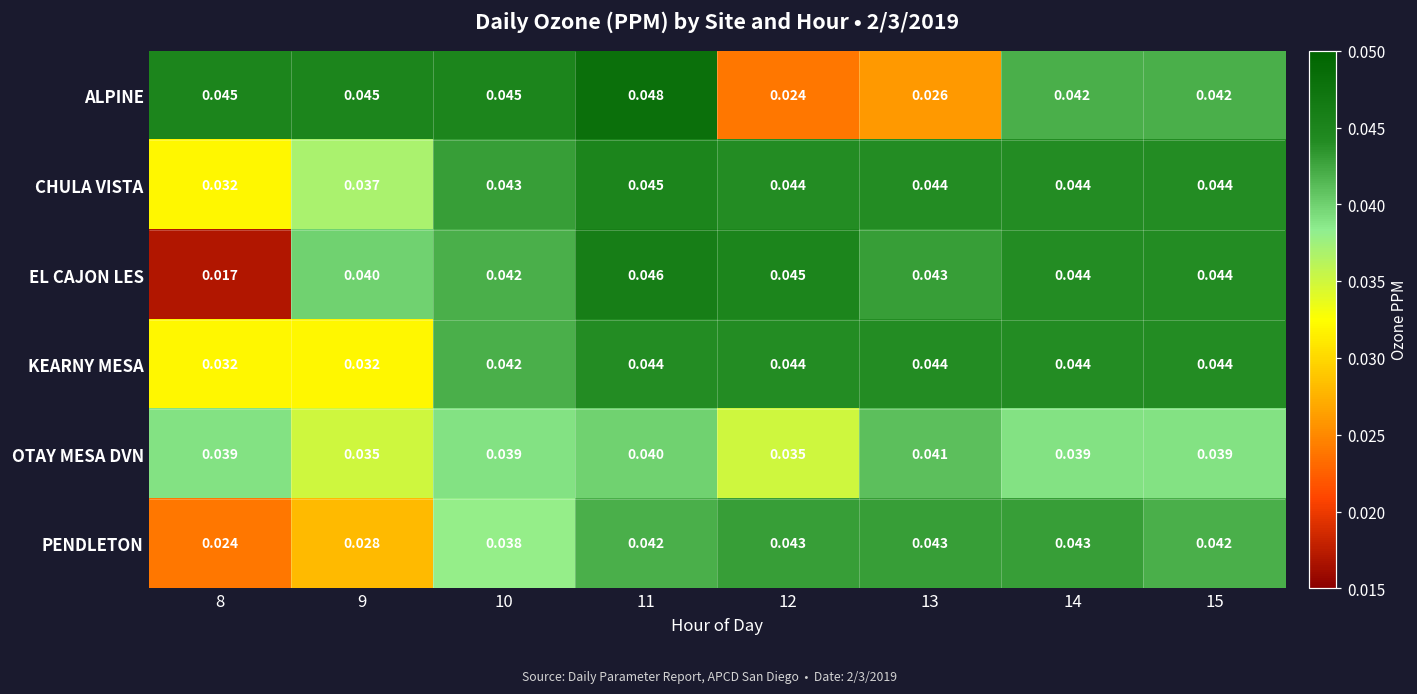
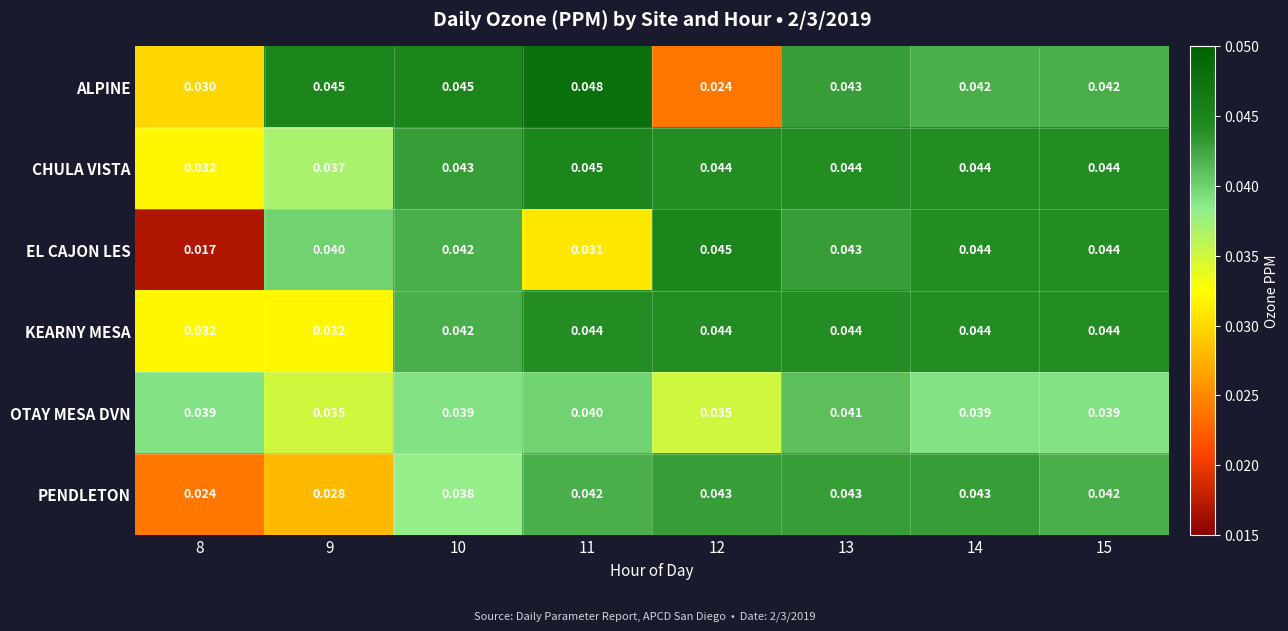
ALPINE, 8: 0.045 -> 0.030
ALPINE, 13: 0.026 -> 0.043
EL CAJON LES, 11: 0.046 -> 0.031
